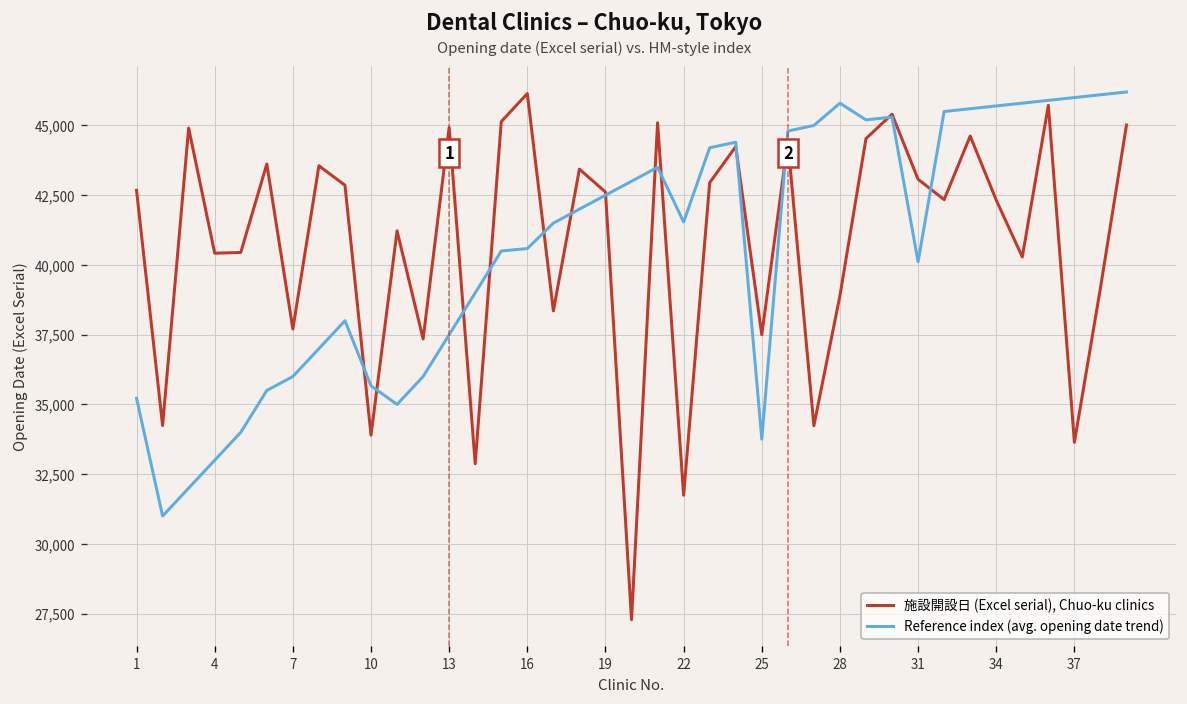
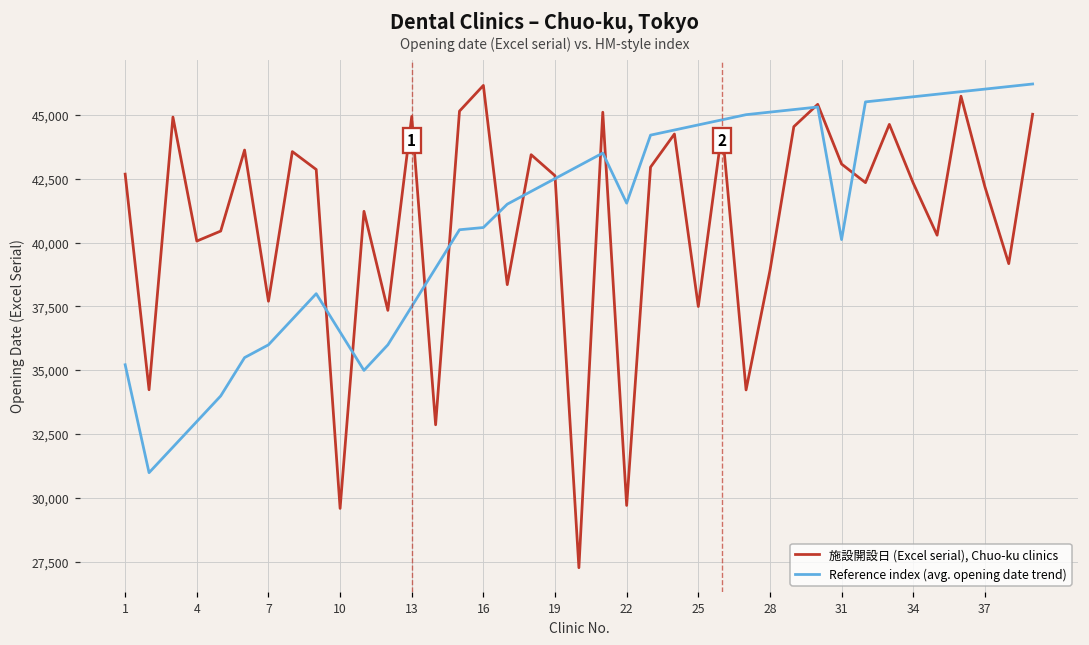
施設開設日 (Excel serial), Chuo-ku clinics, 4: 40,400 -> 40,100
施設開設日 (Excel serial), Chuo-ku clinics, 10: 33,900 -> 29,600
Reference index (avg. opening date trend), 10: 35,700 -> 36,500
施設開設日 (Excel serial), Chuo-ku clinics, 22: 31,700 -> 29,700
Reference index (avg. opening date trend), 25: 33,800 -> 44,600
Reference index (avg. opening date trend), 28: 45,800 -> 45,100
施設開設日 (Excel serial), Chuo-ku clinics, 37: 33,600 -> 42,200
